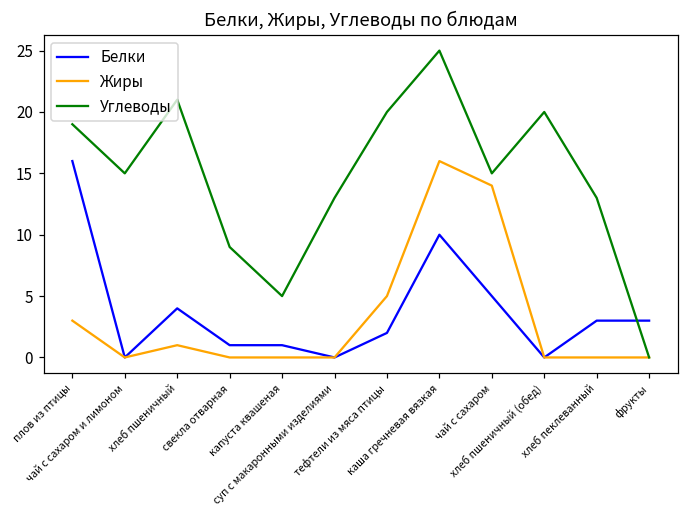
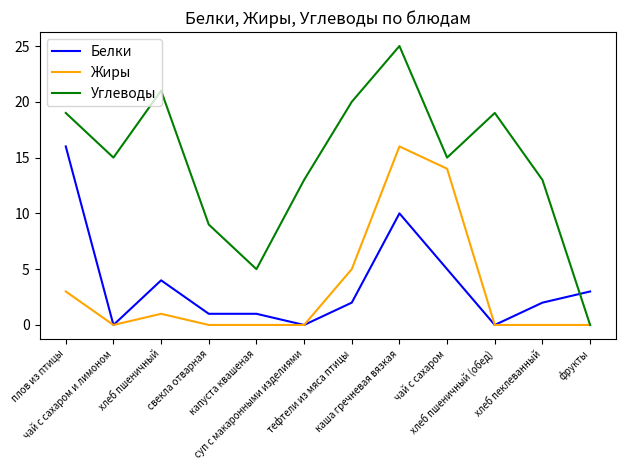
Углеводы, хлеб пшеничный (обед): 20 -> 19
Белки, хлеб пеклеванный: 3 -> 2
